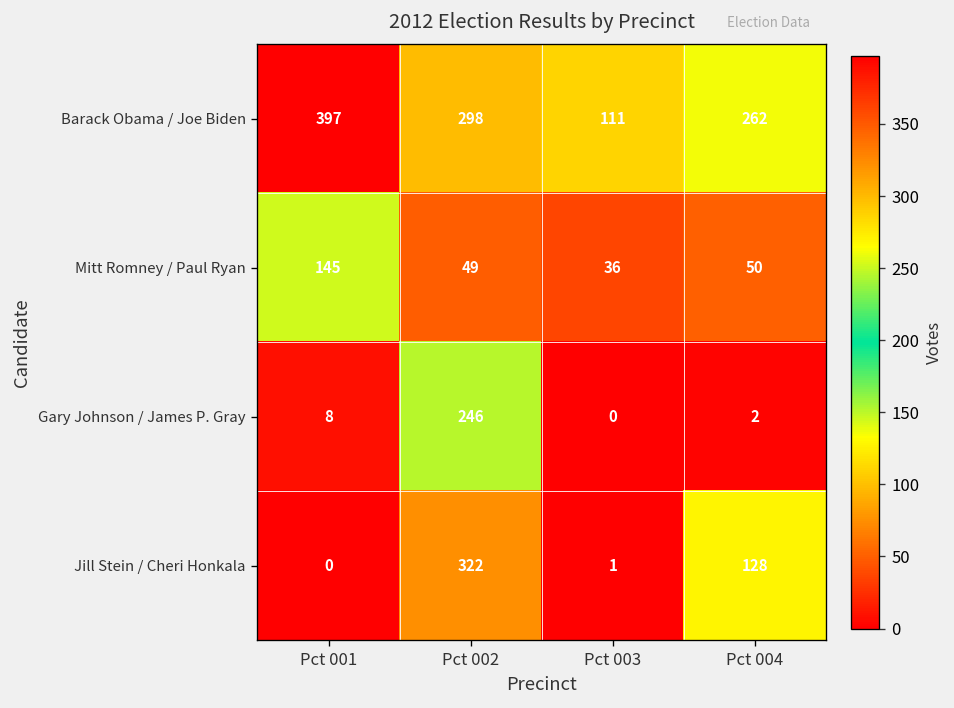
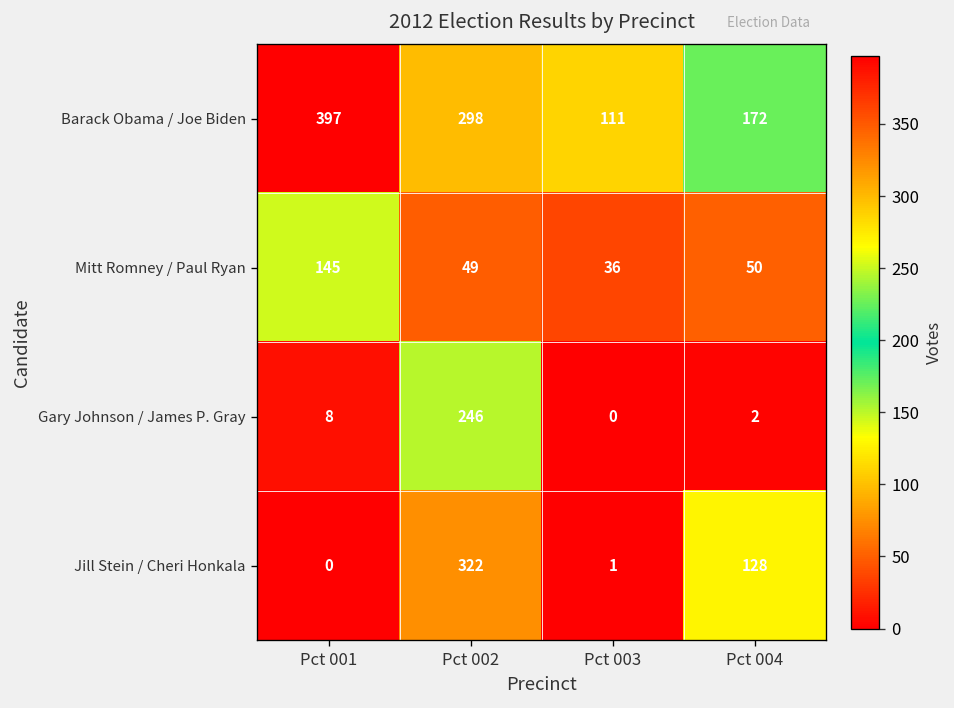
Barack Obama / Joe Biden, Pct 004: 262 -> 172
